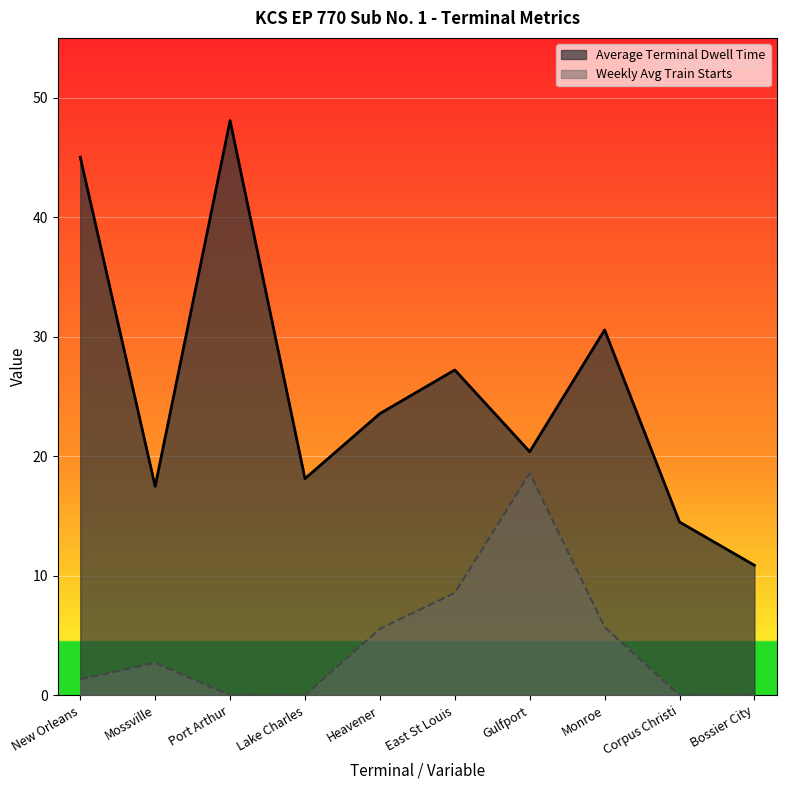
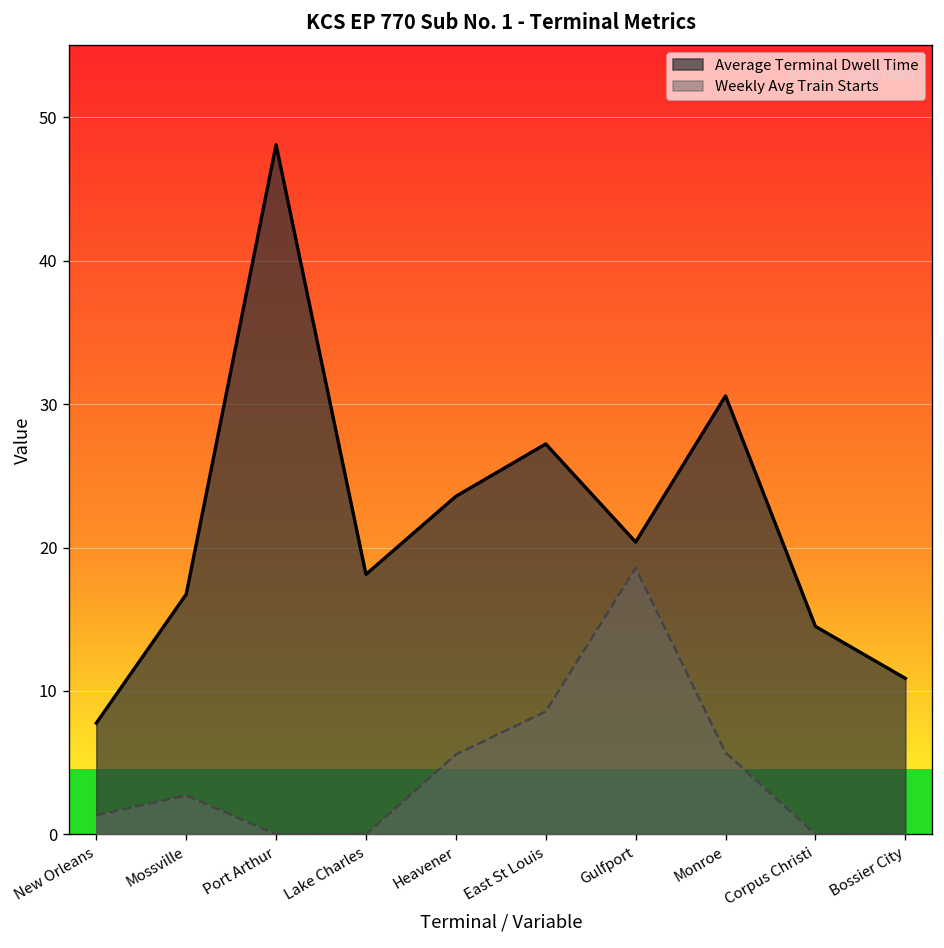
Average Terminal Dwell Time, New Orleans: 45.0 -> 7.8
Average Terminal Dwell Time, Mossville: 17.5 -> 16.7
